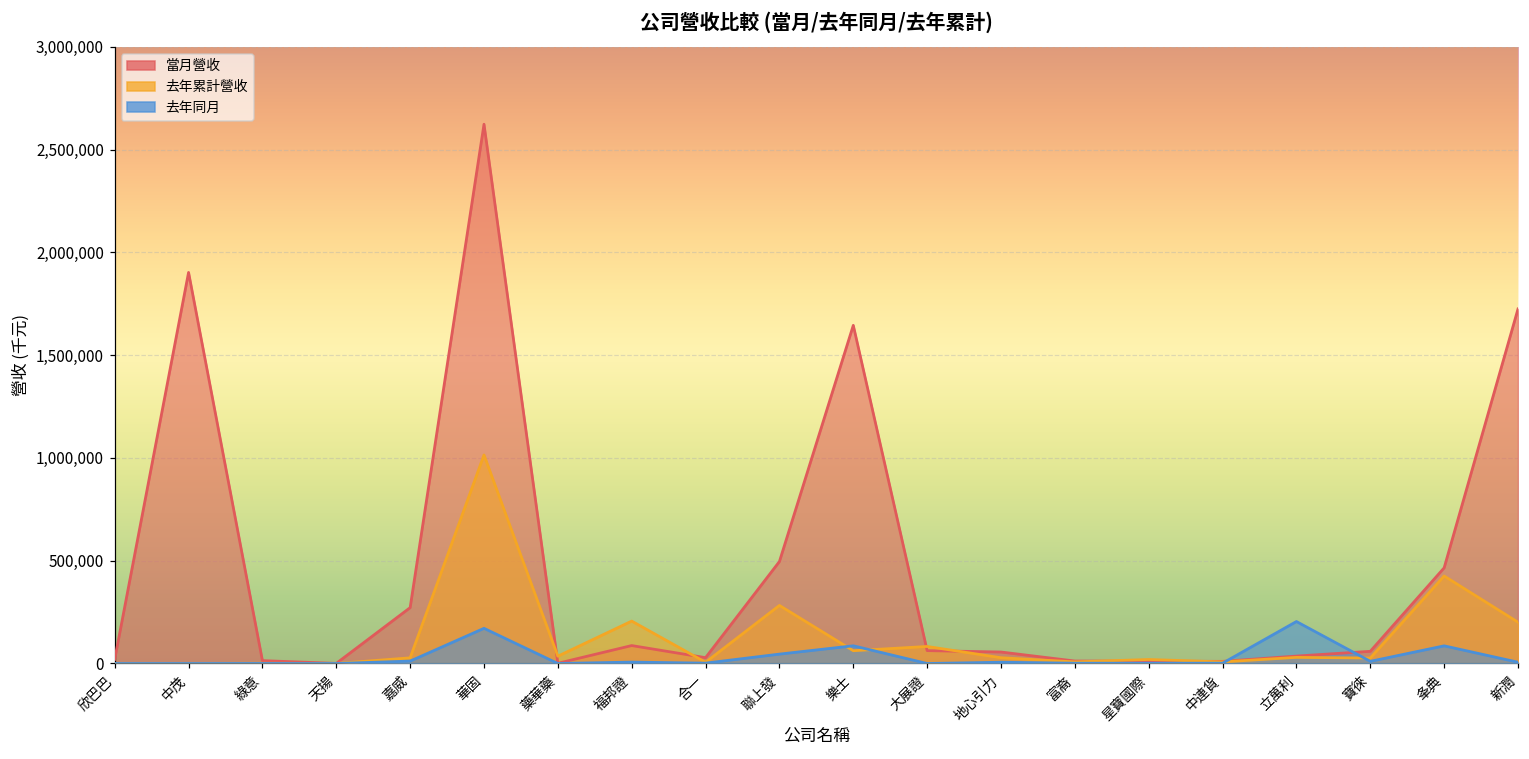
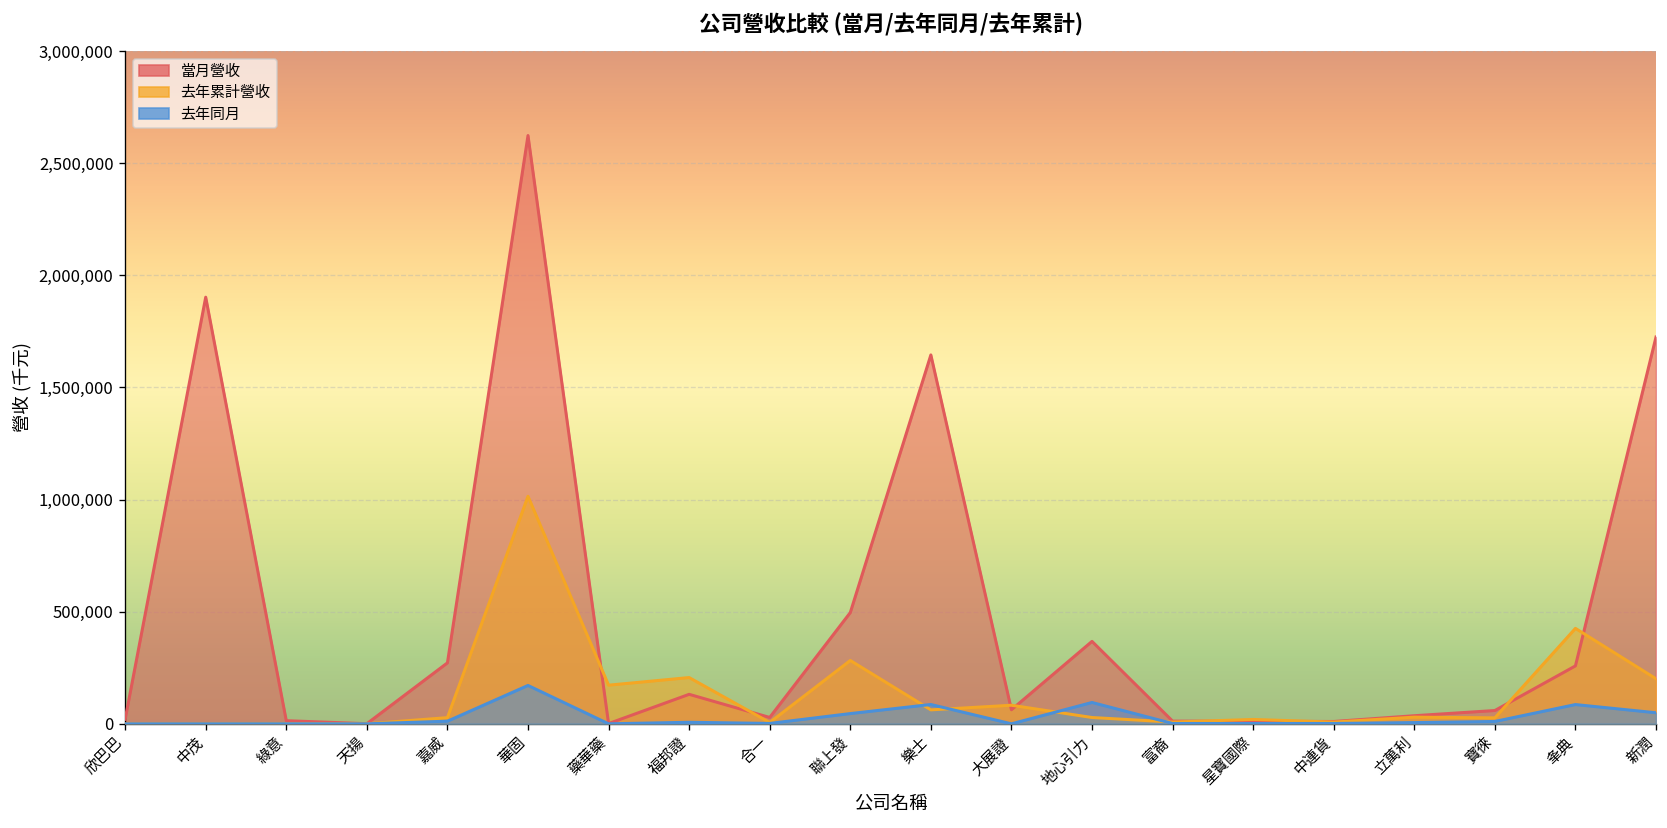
去年累計營收, 藥華藥: 40,000 -> 170,000
當月營收, 福邦證: 90,000 -> 130,000
當月營收, 地心引力: 60,000 -> 370,000
去年同月, 地心引力: 10,000 -> 100,000
去年同月, 立萬利: 200,000 -> 10,000
當月營收, 夆典: 470,000 -> 260,000
去年同月, 新潤: 10,000 -> 50,000
